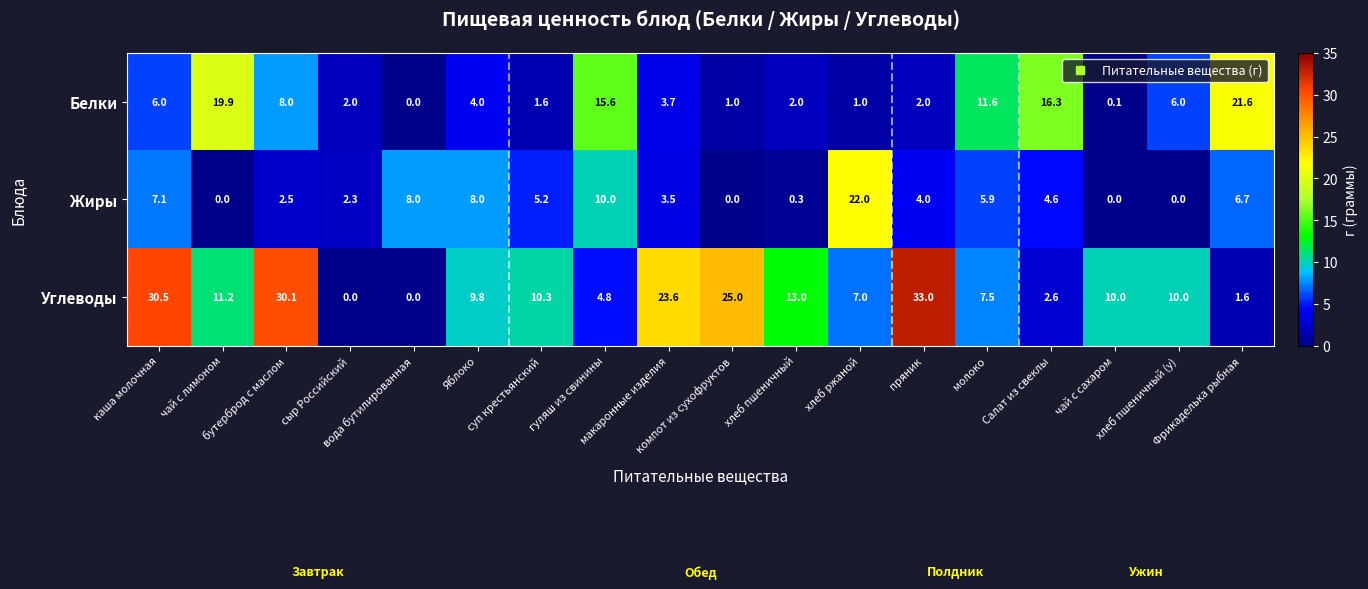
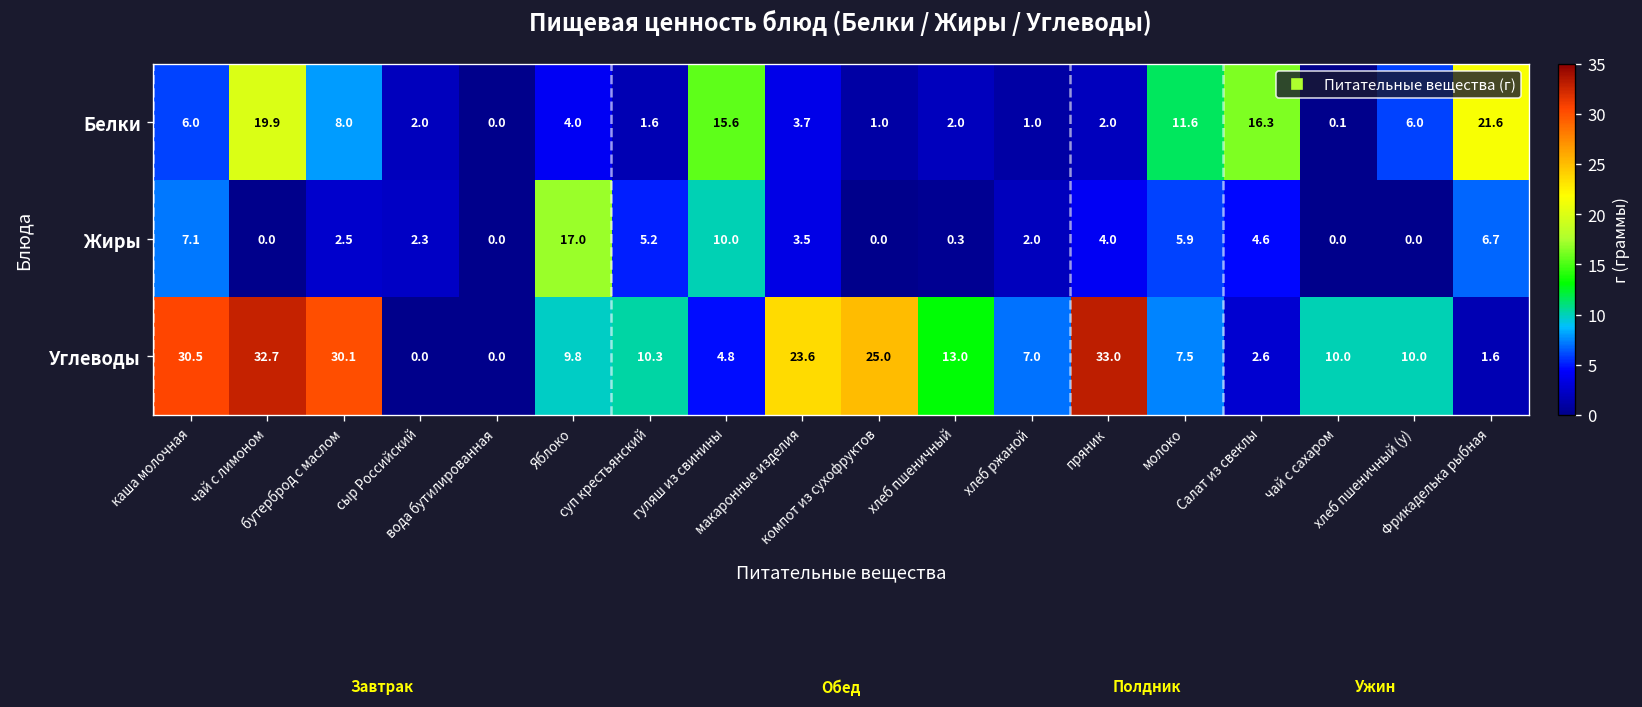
Жиры, вода бутилированная: 8.0 -> 0.0
Жиры, Яблоко: 8.0 -> 17.0
Жиры, хлеб ржаной: 22.0 -> 2.0
Углеводы, чай с лимоном: 11.2 -> 32.7
